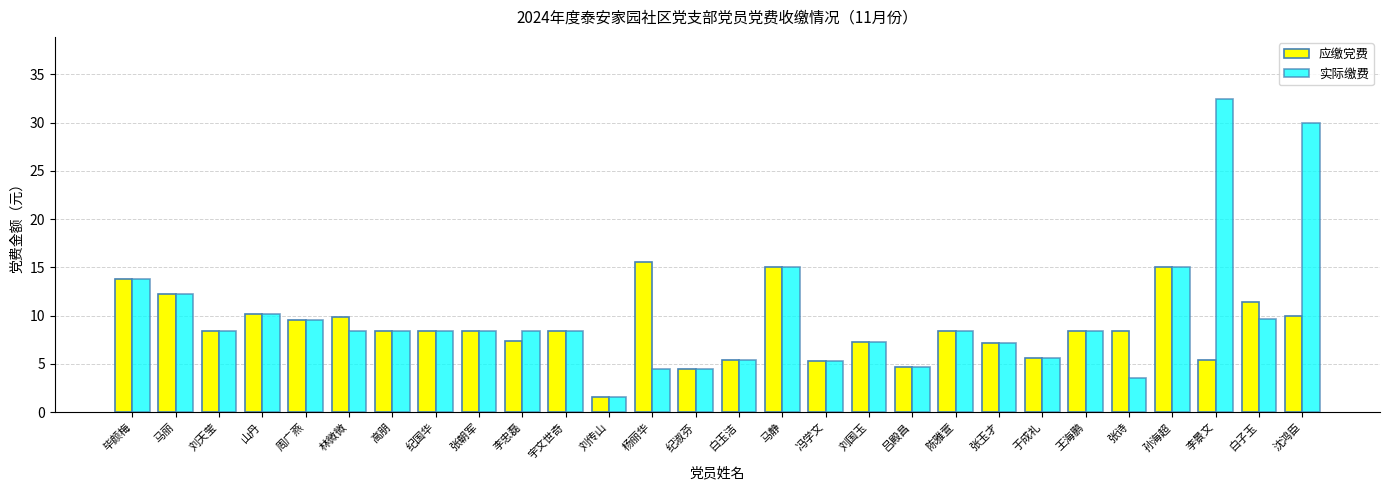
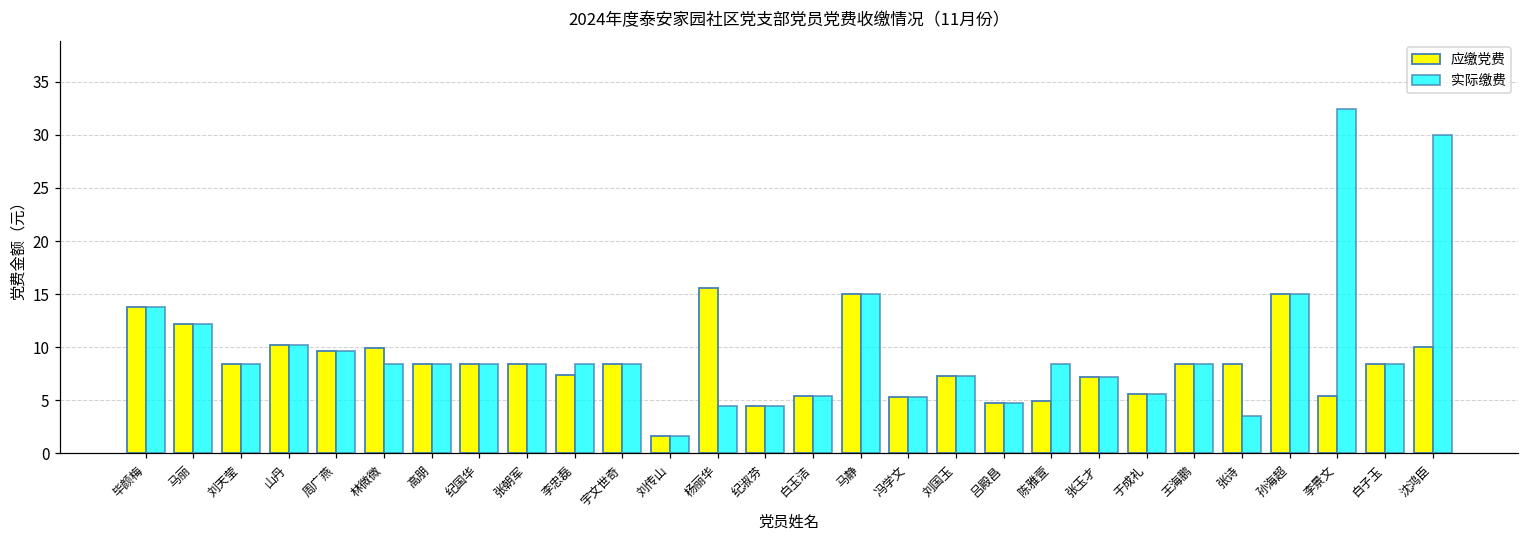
应缴党费, 陈雅萱: 8 -> 5
应缴党费, 白子玉: 11 -> 8
实际缴费, 白子玉: 10 -> 8
